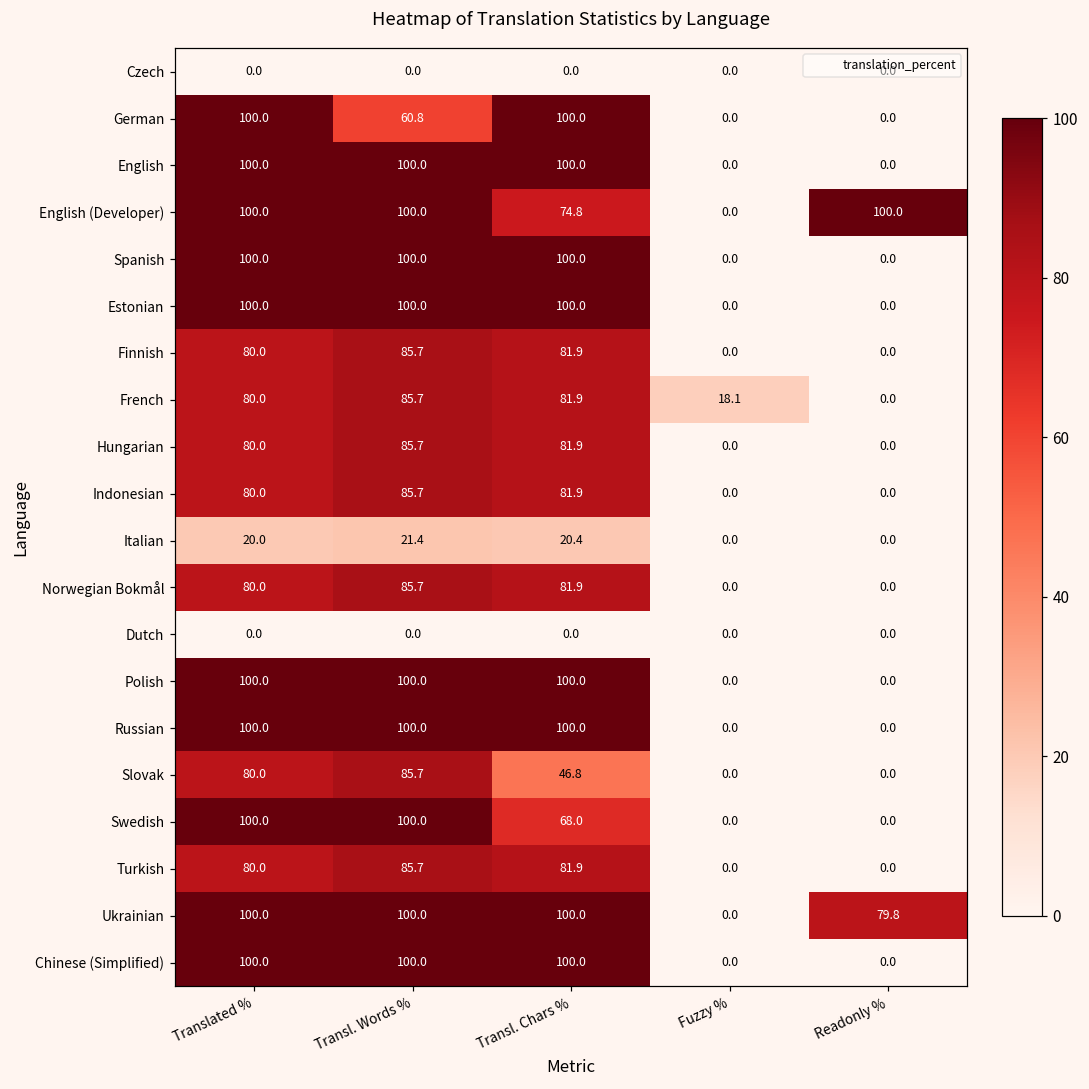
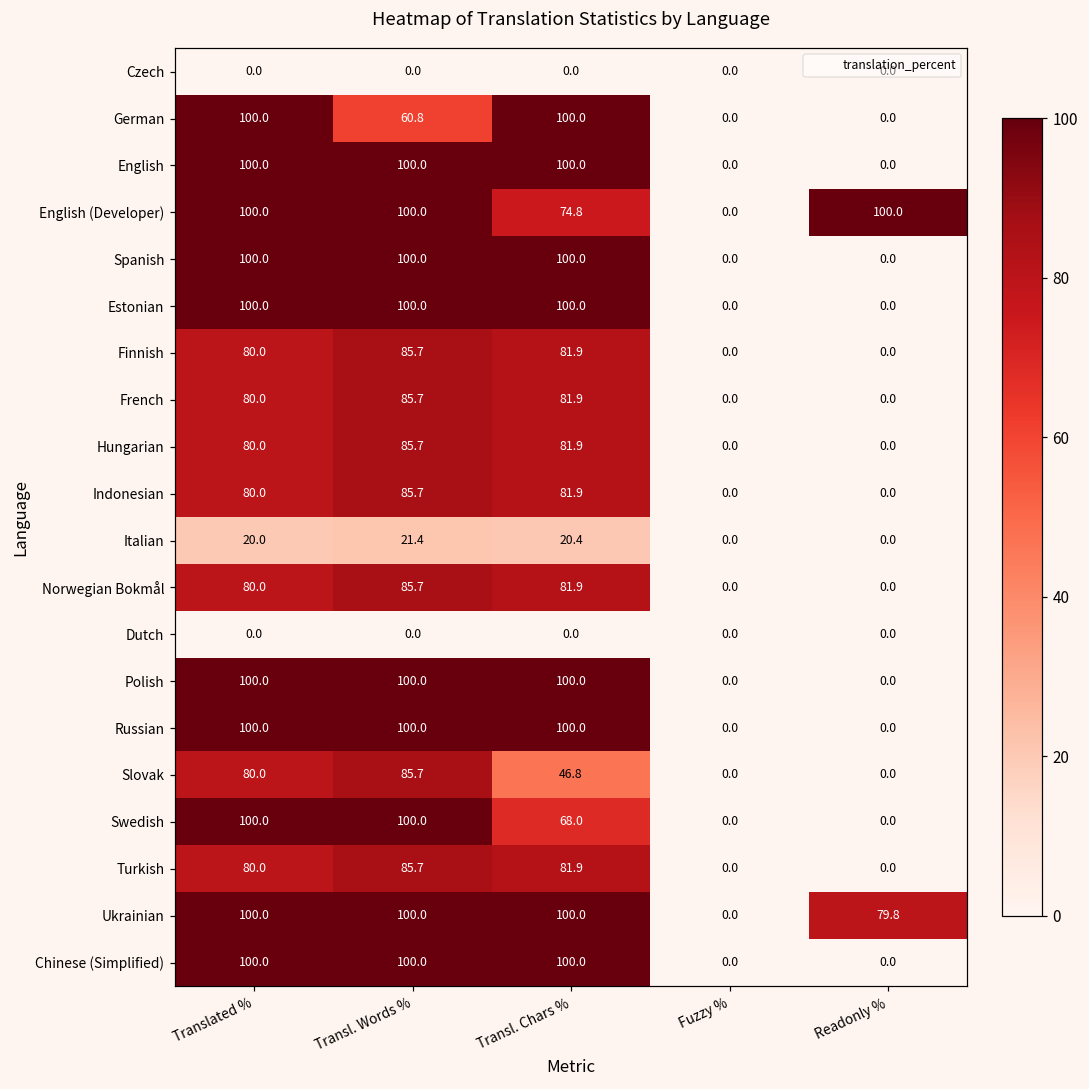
French, Fuzzy %: 18.1 -> 0.0
